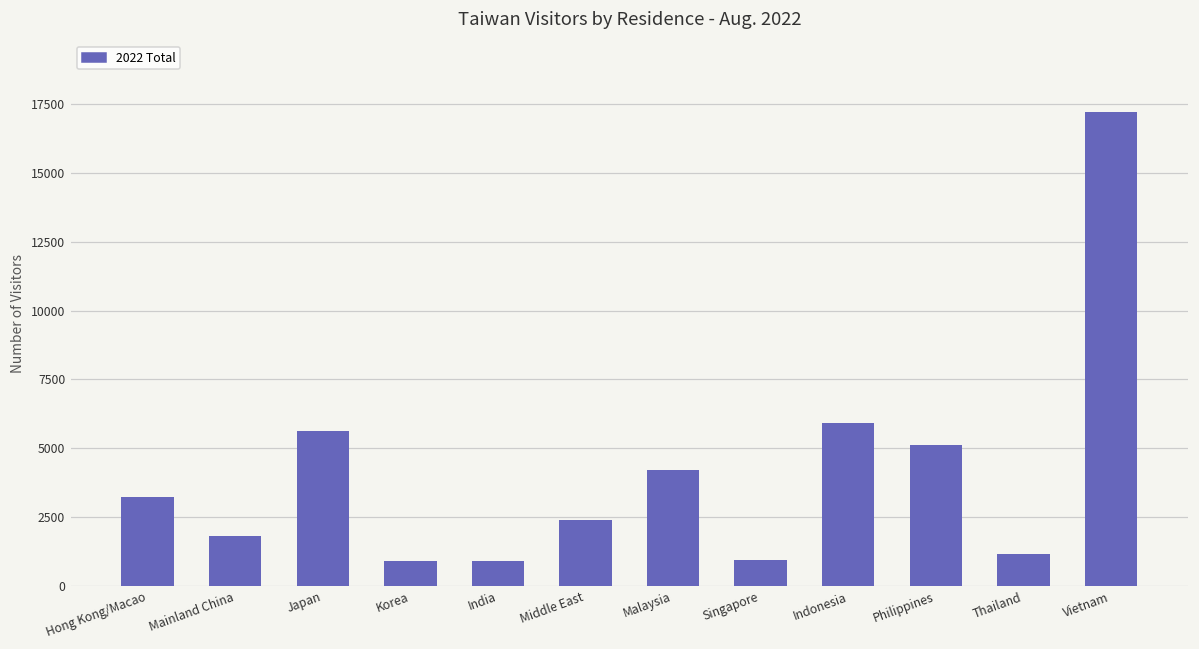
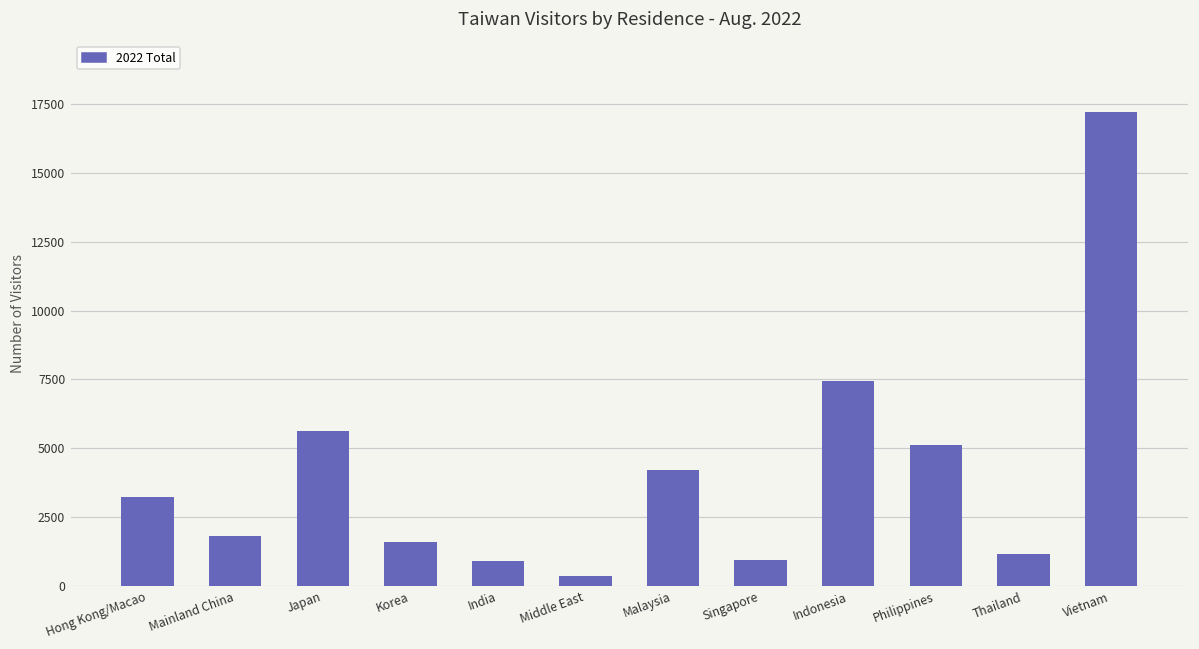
Korea: 900 -> 1600
Middle East: 2400 -> 300
Indonesia: 5900 -> 7500
